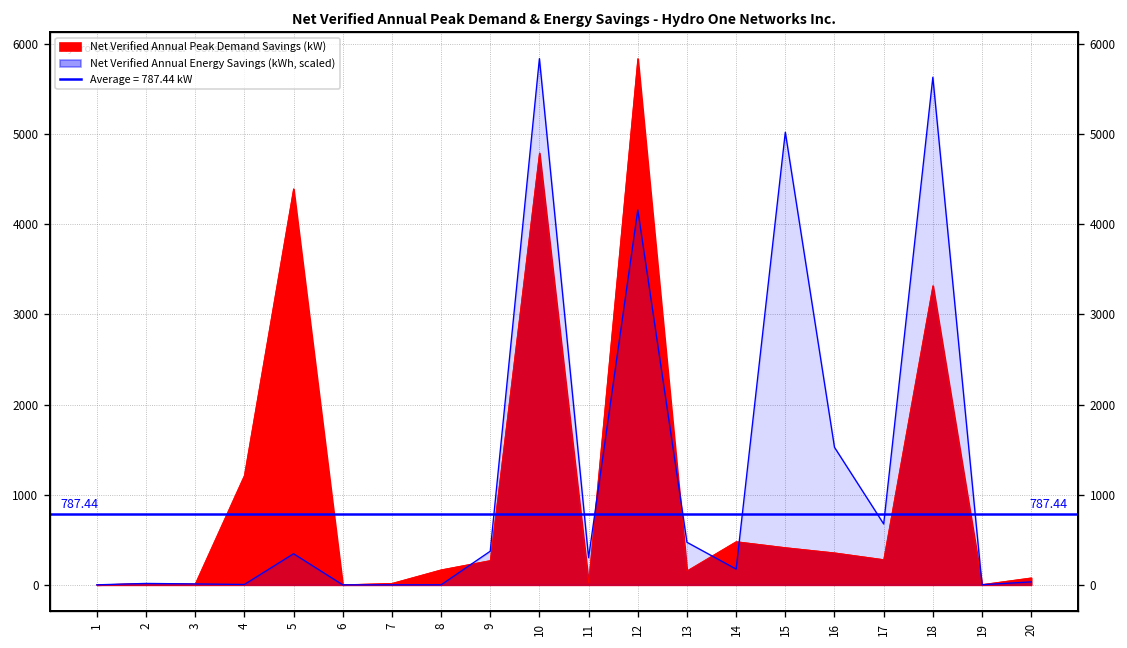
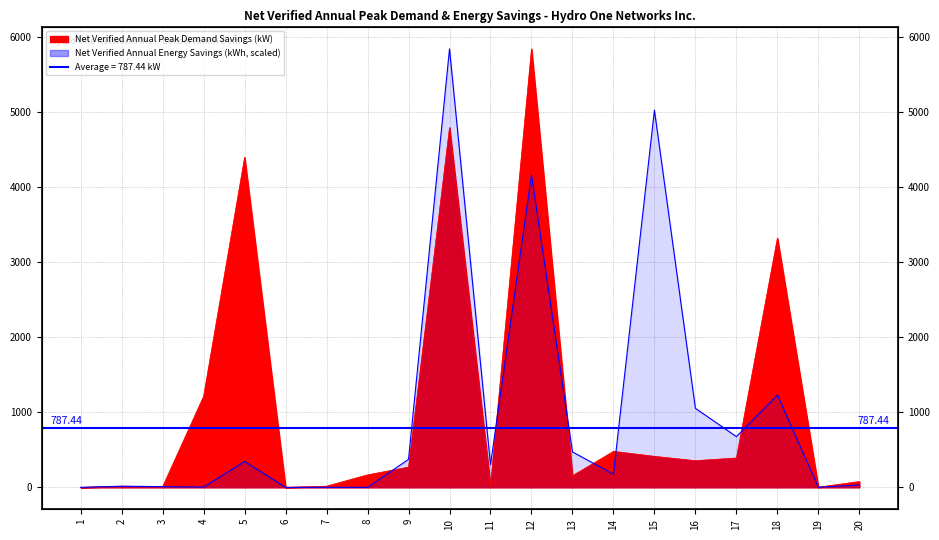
Net Verified Annual Energy Savings (kWh, scaled), 16: 1500 -> 1100
Net Verified Annual Peak Demand Savings (kW), 17: 300 -> 400
Net Verified Annual Energy Savings (kWh, scaled), 18: 5600 -> 1200
